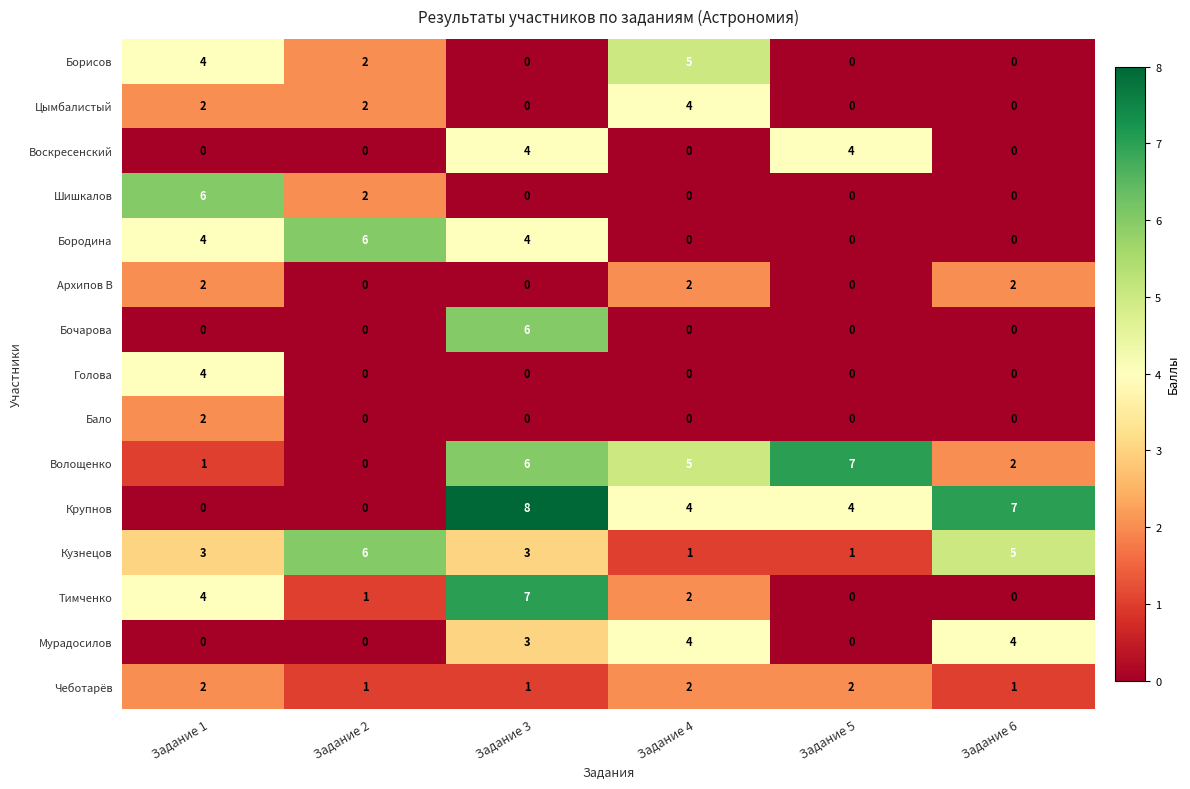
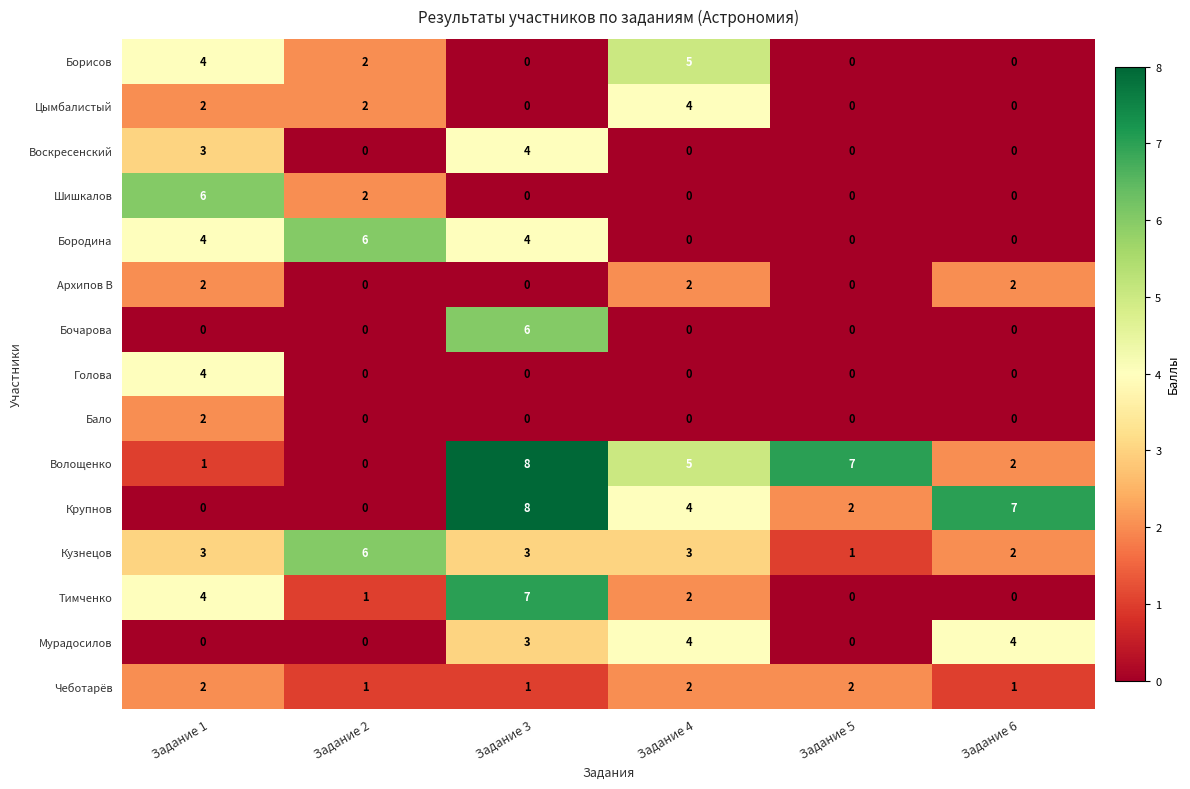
Воскресенский, Задание 1: 0 -> 3
Воскресенский, Задание 5: 4 -> 0
Волощенко, Задание 3: 6 -> 8
Крупнов, Задание 5: 4 -> 2
Кузнецов, Задание 4: 1 -> 3
Кузнецов, Задание 6: 5 -> 2
